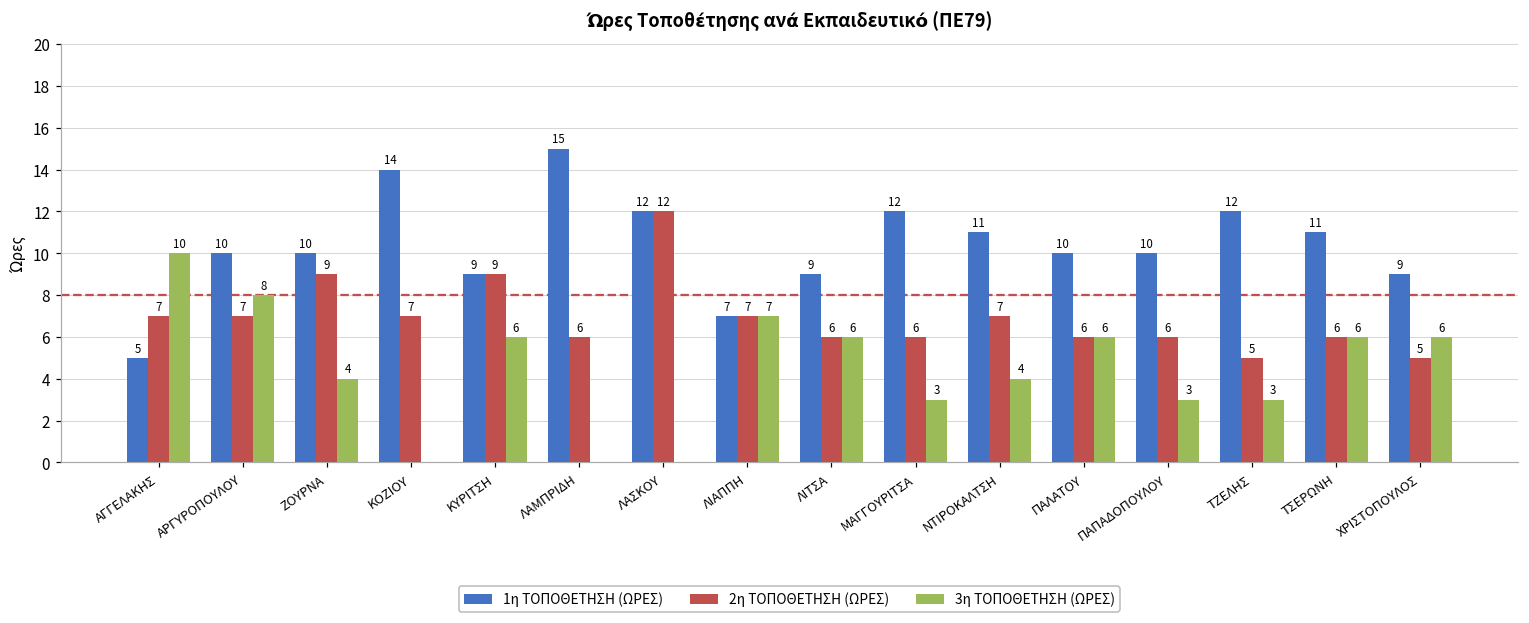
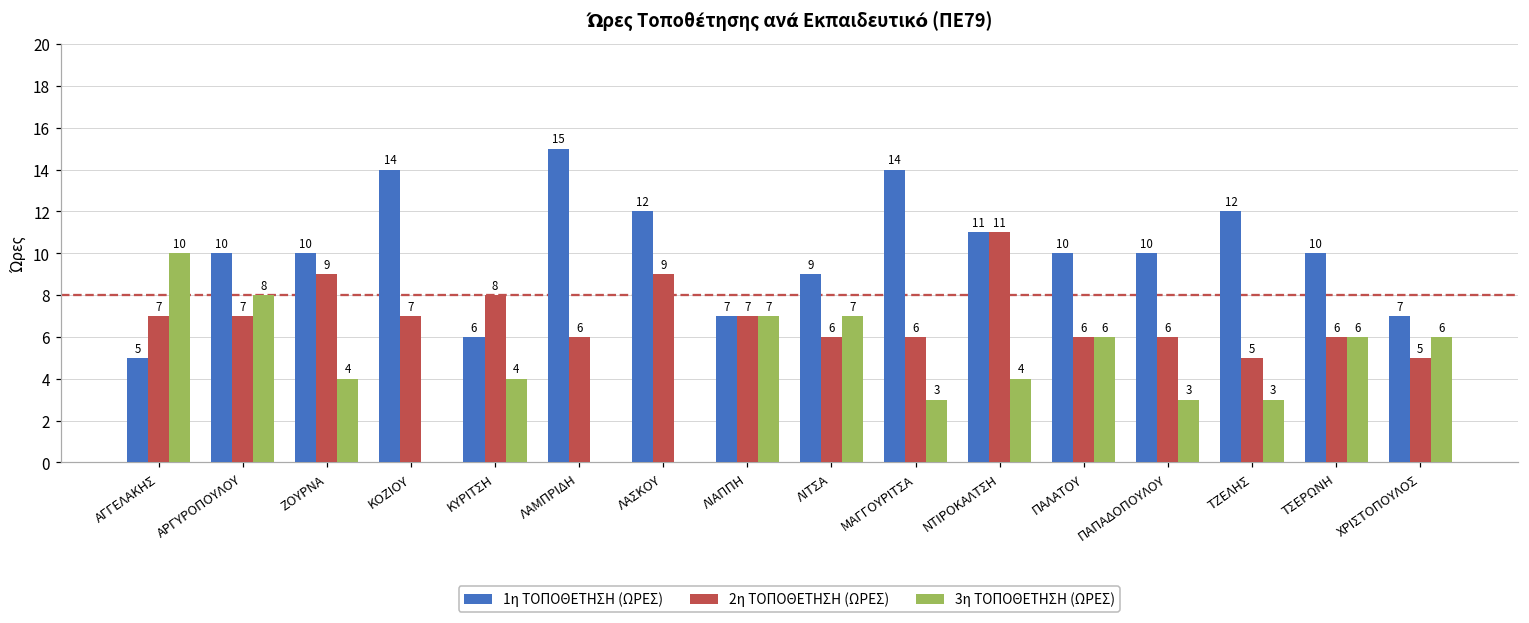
1η ΤΟΠΟΘΕΤΗΣΗ (ΩΡΕΣ), ΚΥΡΙΤΣΗ: 9 -> 6
2η ΤΟΠΟΘΕΤΗΣΗ (ΩΡΕΣ), ΚΥΡΙΤΣΗ: 9 -> 8
3η ΤΟΠΟΘΕΤΗΣΗ (ΩΡΕΣ), ΚΥΡΙΤΣΗ: 6 -> 4
2η ΤΟΠΟΘΕΤΗΣΗ (ΩΡΕΣ), ΛΑΣΚΟΥ: 12 -> 9
3η ΤΟΠΟΘΕΤΗΣΗ (ΩΡΕΣ), ΛΙΤΣΑ: 6 -> 7
1η ΤΟΠΟΘΕΤΗΣΗ (ΩΡΕΣ), ΜΑΓΓΟΥΡΙΤΣΑ: 12 -> 14
2η ΤΟΠΟΘΕΤΗΣΗ (ΩΡΕΣ), ΝΤΙΡΟΚΑΛΤΣΗ: 7 -> 11
1η ΤΟΠΟΘΕΤΗΣΗ (ΩΡΕΣ), ΤΣΕΡΩΝΗ: 11 -> 10
1η ΤΟΠΟΘΕΤΗΣΗ (ΩΡΕΣ), ΧΡΙΣΤΟΠΟΥΛΟΣ: 9 -> 7
